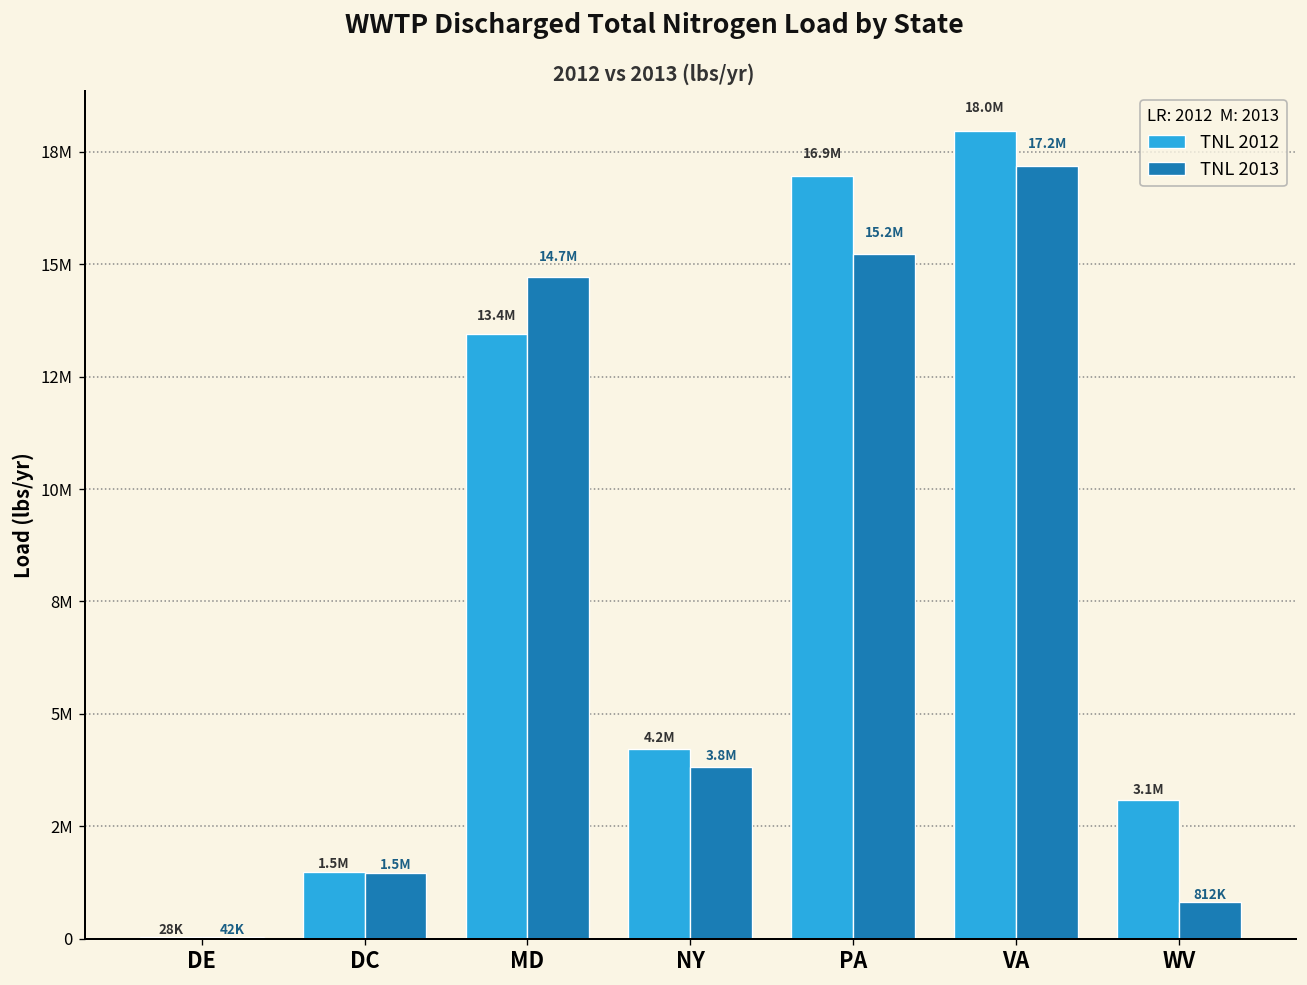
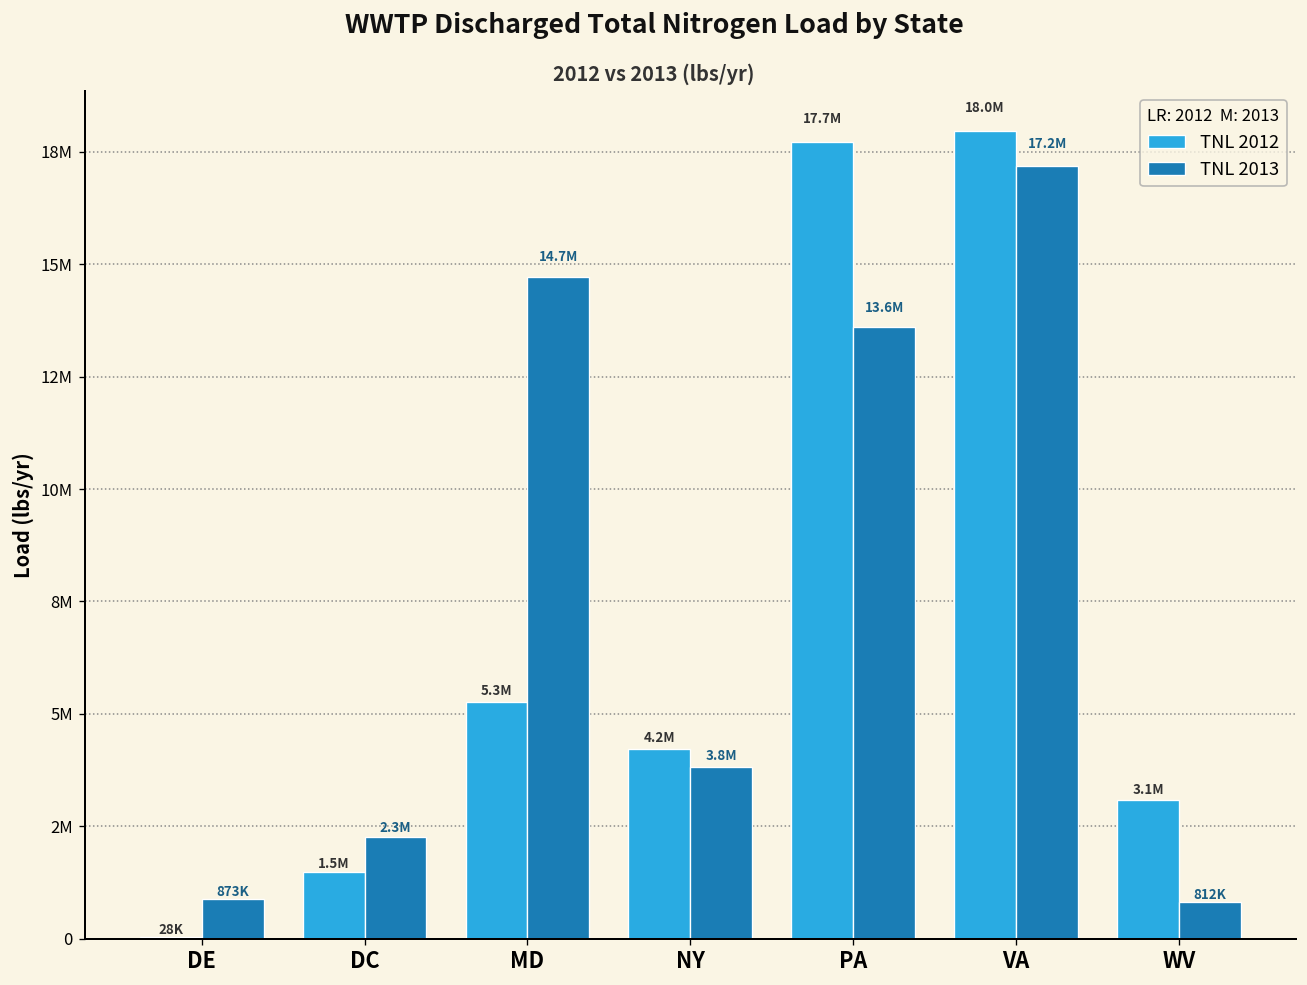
TNL 2013, DE: 42K -> 873K
TNL 2013, DC: 1.5M -> 2.3M
TNL 2012, MD: 13.4M -> 5.3M
TNL 2012, PA: 16.9M -> 17.7M
TNL 2013, PA: 15.2M -> 13.6M
